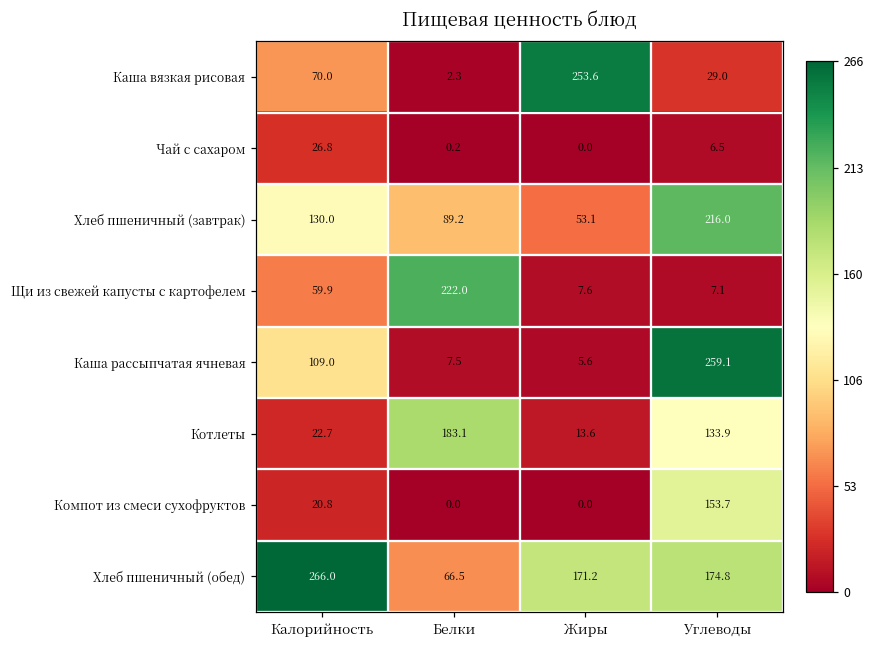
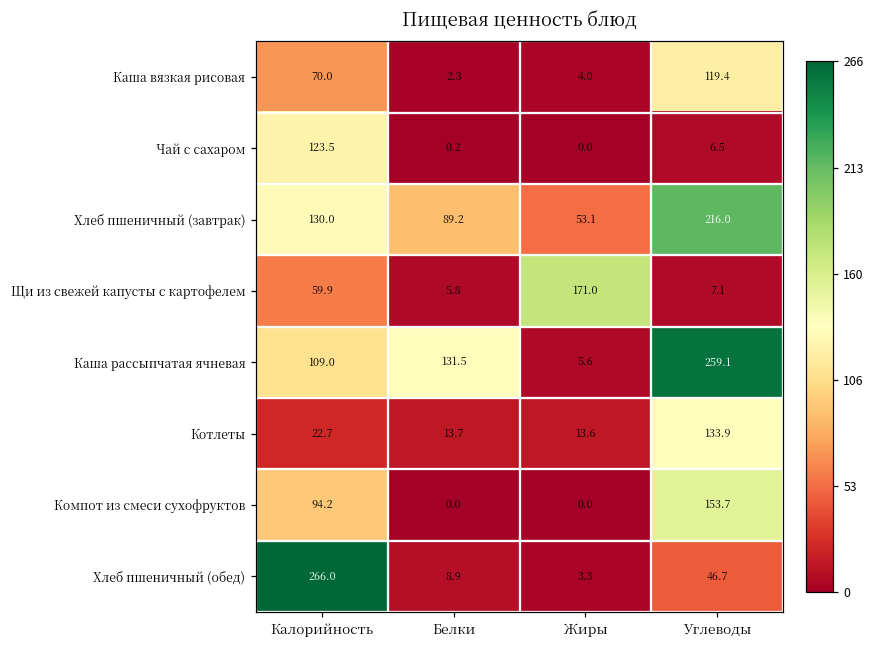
Каша вязкая рисовая, Жиры: 253.6 -> 4.0
Каша вязкая рисовая, Углеводы: 29.0 -> 119.4
Чай с сахаром, Калорийность: 26.8 -> 123.5
Щи из свежей капусты с картофелем, Белки: 222.0 -> 5.8
Щи из свежей капусты с картофелем, Жиры: 7.6 -> 171.0
Каша рассыпчатая ячневая, Белки: 7.5 -> 131.5
Котлеты, Белки: 183.1 -> 13.7
Компот из смеси сухофруктов, Калорийность: 20.8 -> 94.2
Хлеб пшеничный (обед), Белки: 66.5 -> 8.9
Хлеб пшеничный (обед), Жиры: 171.2 -> 3.3
Хлеб пшеничный (обед), Углеводы: 174.8 -> 46.7
